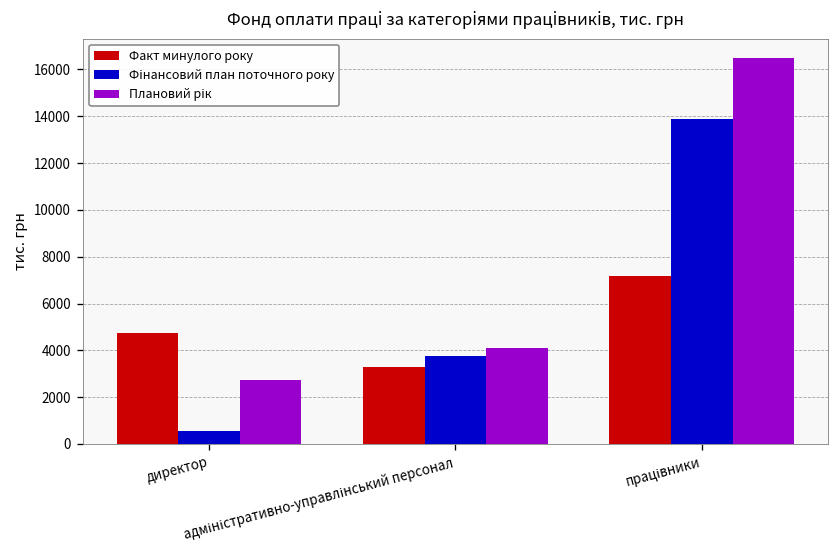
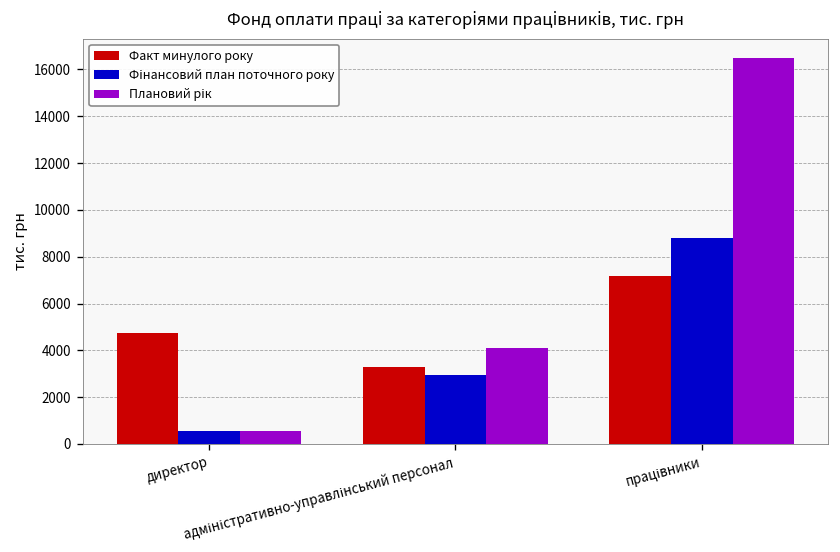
Плановий рік, директор: 2700 -> 500
Фінансовий план поточного року, адміністративно-управлінський персонал: 3700 -> 3000
Фінансовий план поточного року, працівники: 13900 -> 8800
